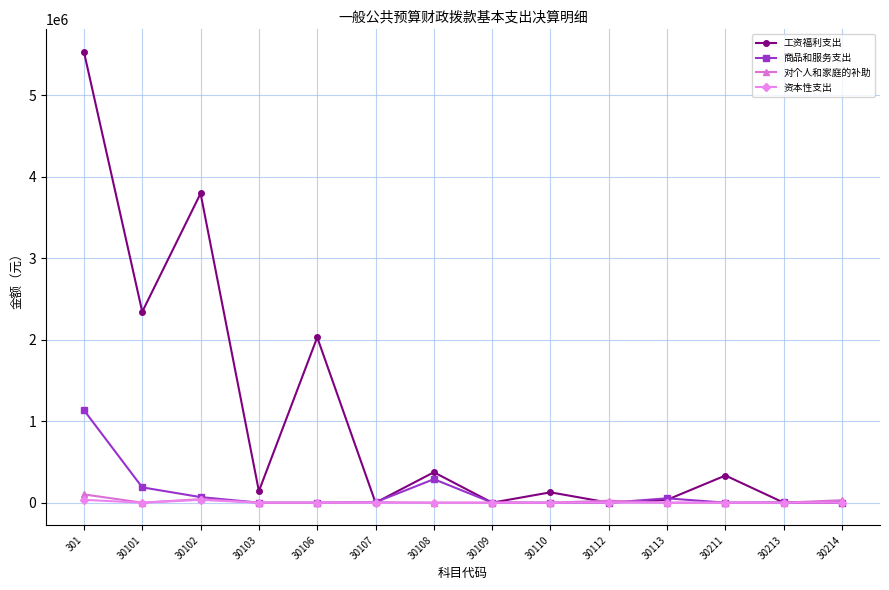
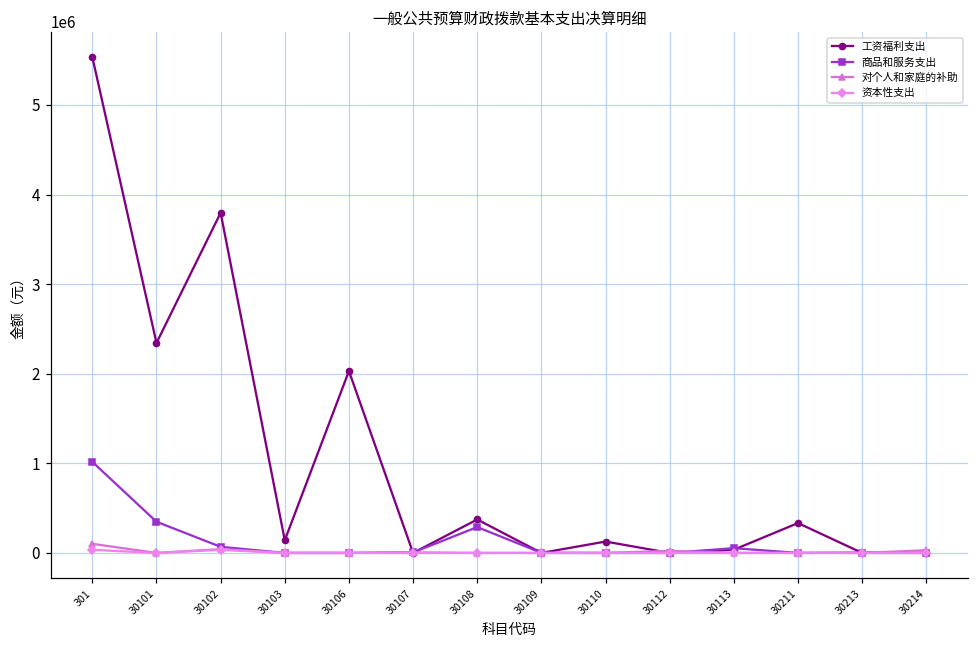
商品和服务支出, 301: 1100000 -> 1000000
商品和服务支出, 30101: 200000 -> 300000
